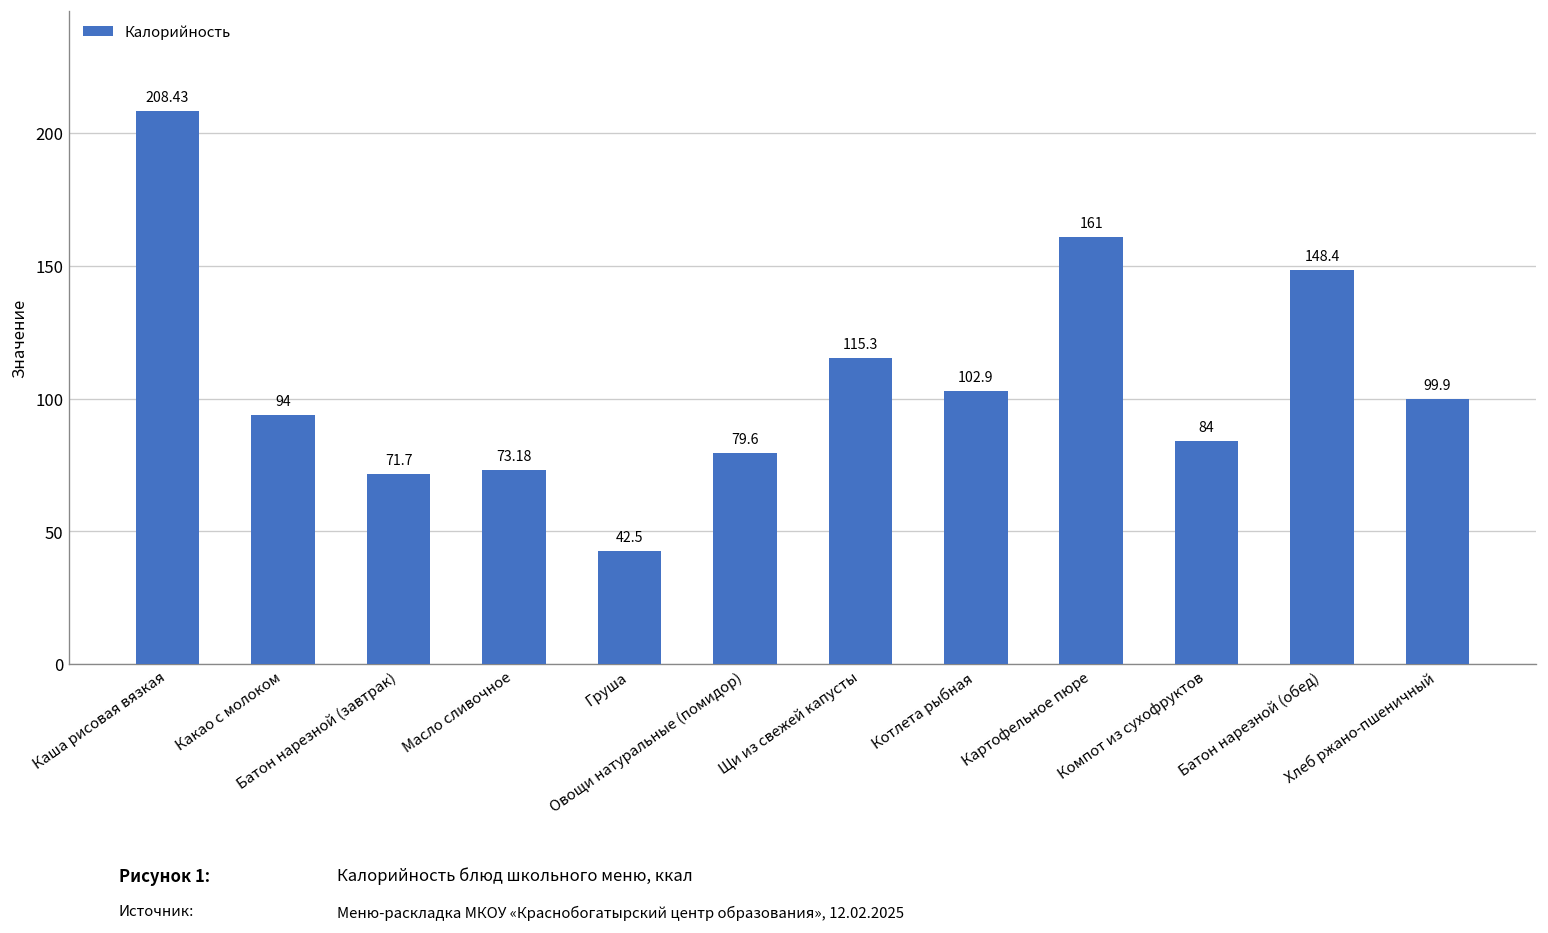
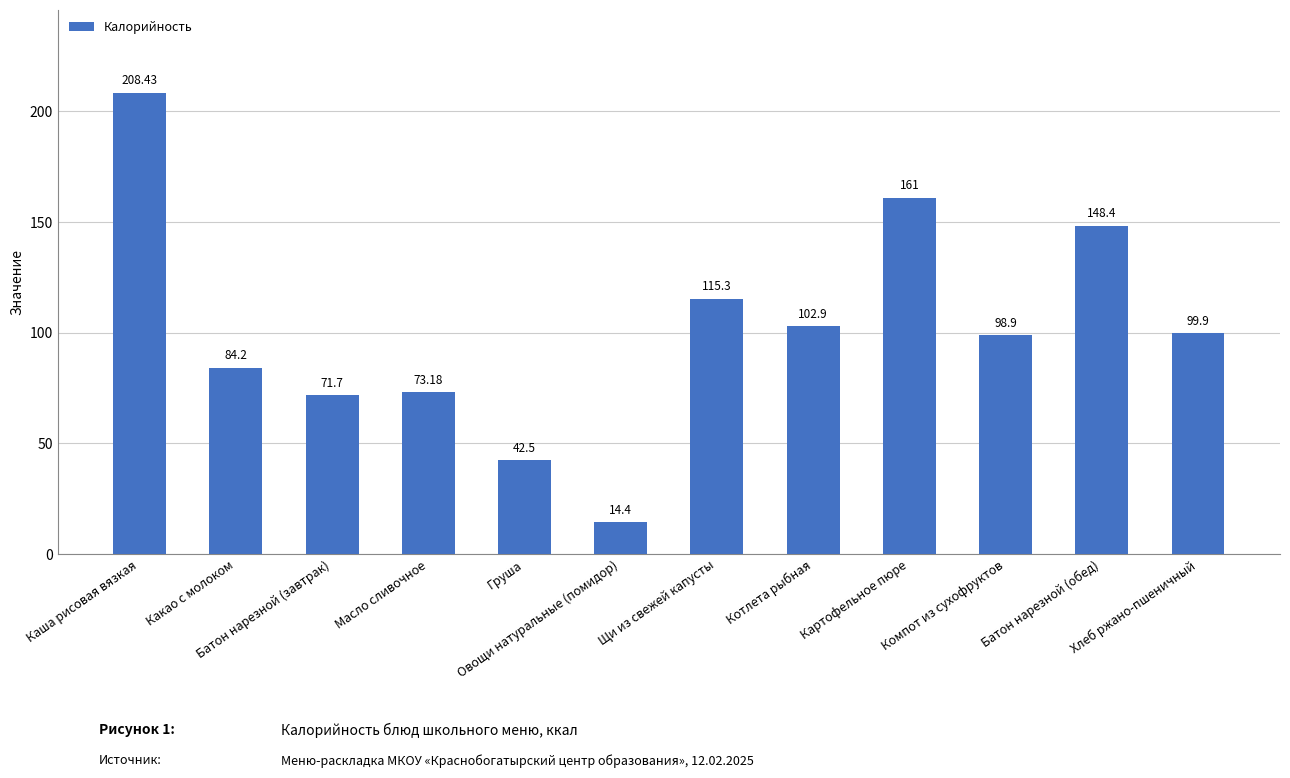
Какао с молоком: 94 -> 84.2
Овощи натуральные (помидор): 79.6 -> 14.4
Компот из сухофруктов: 84 -> 98.9
